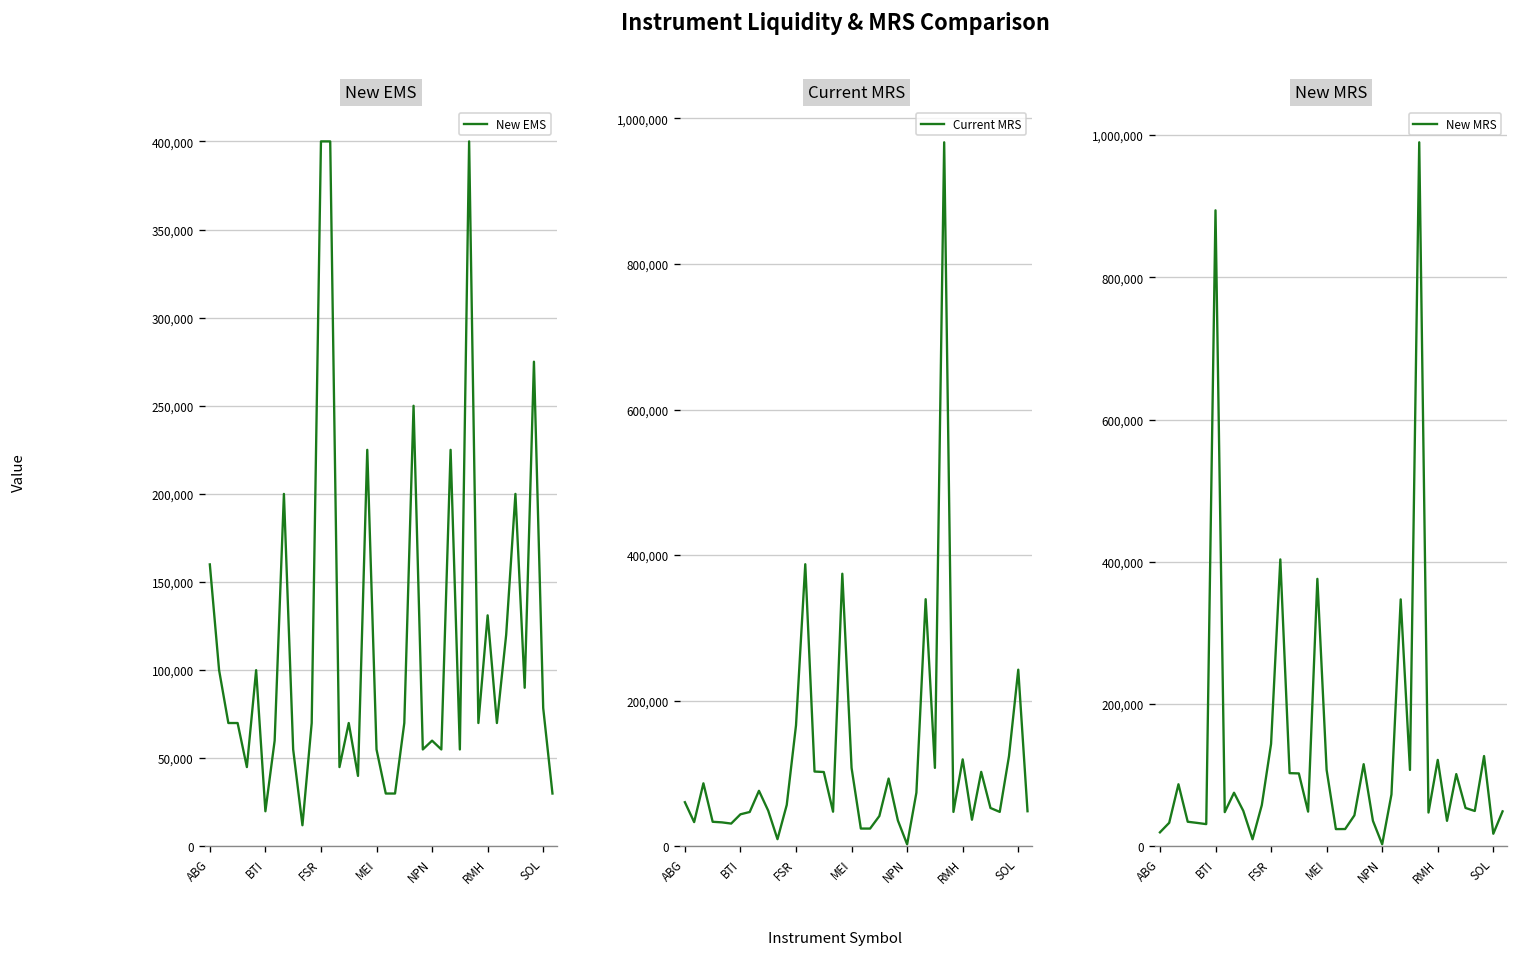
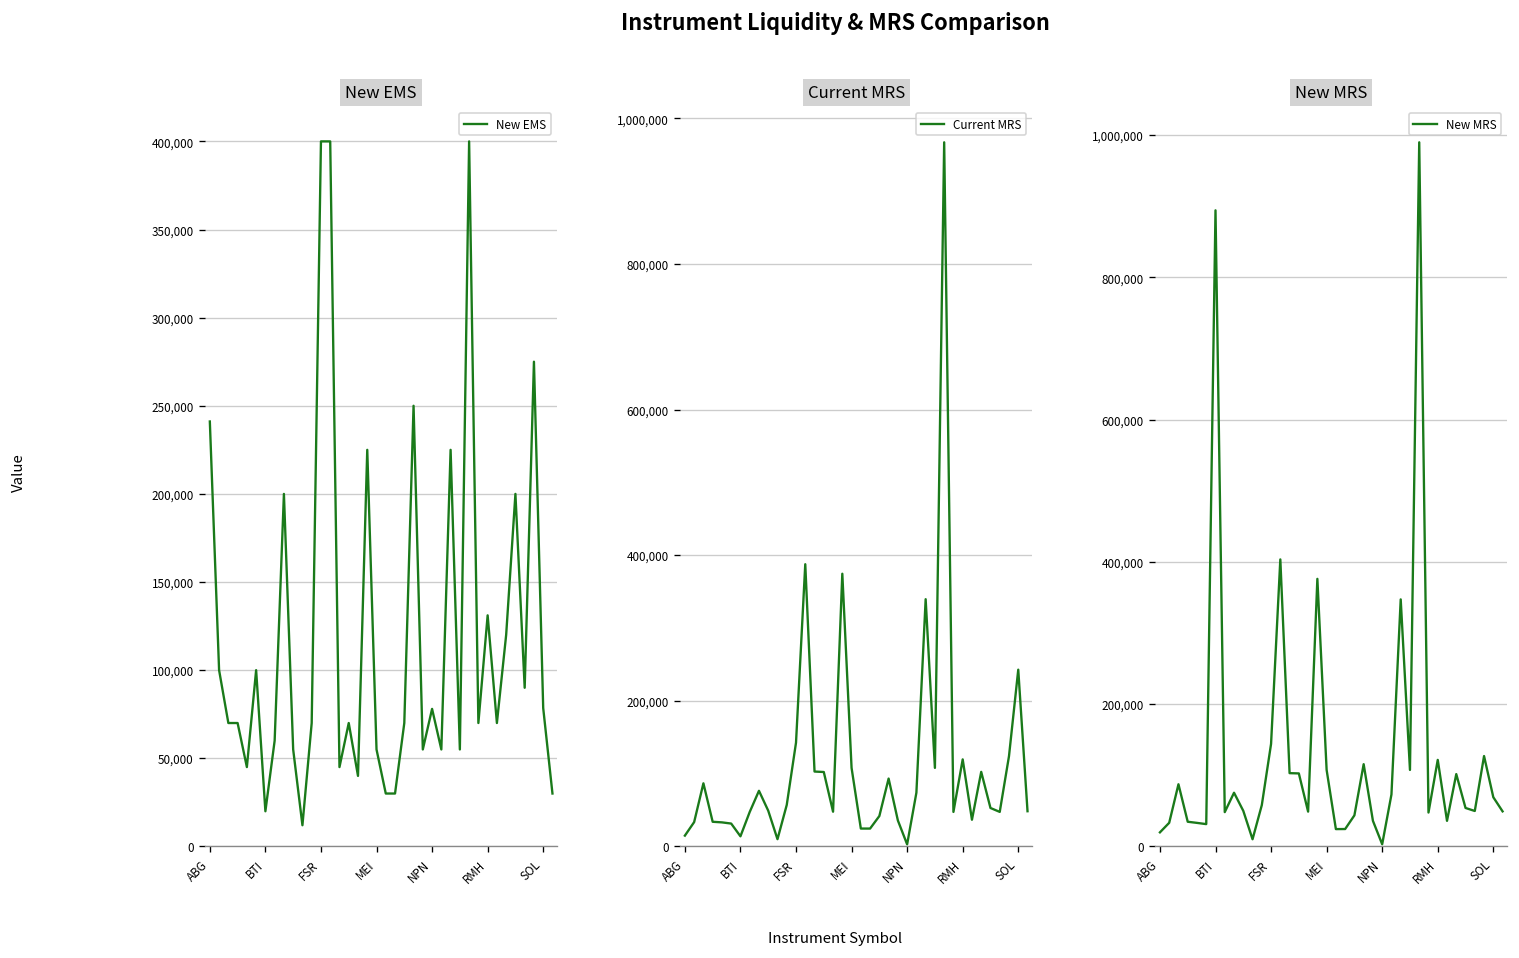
New EMS, ABG: 160,000 -> 241,000
New EMS, NPN: 60,000 -> 78,000
Current MRS, ABG: 60,000 -> 10,000
Current MRS, BTI: 40,000 -> 10,000
Current MRS, FSR: 170,000 -> 140,000
New MRS, SOL: 20,000 -> 70,000
